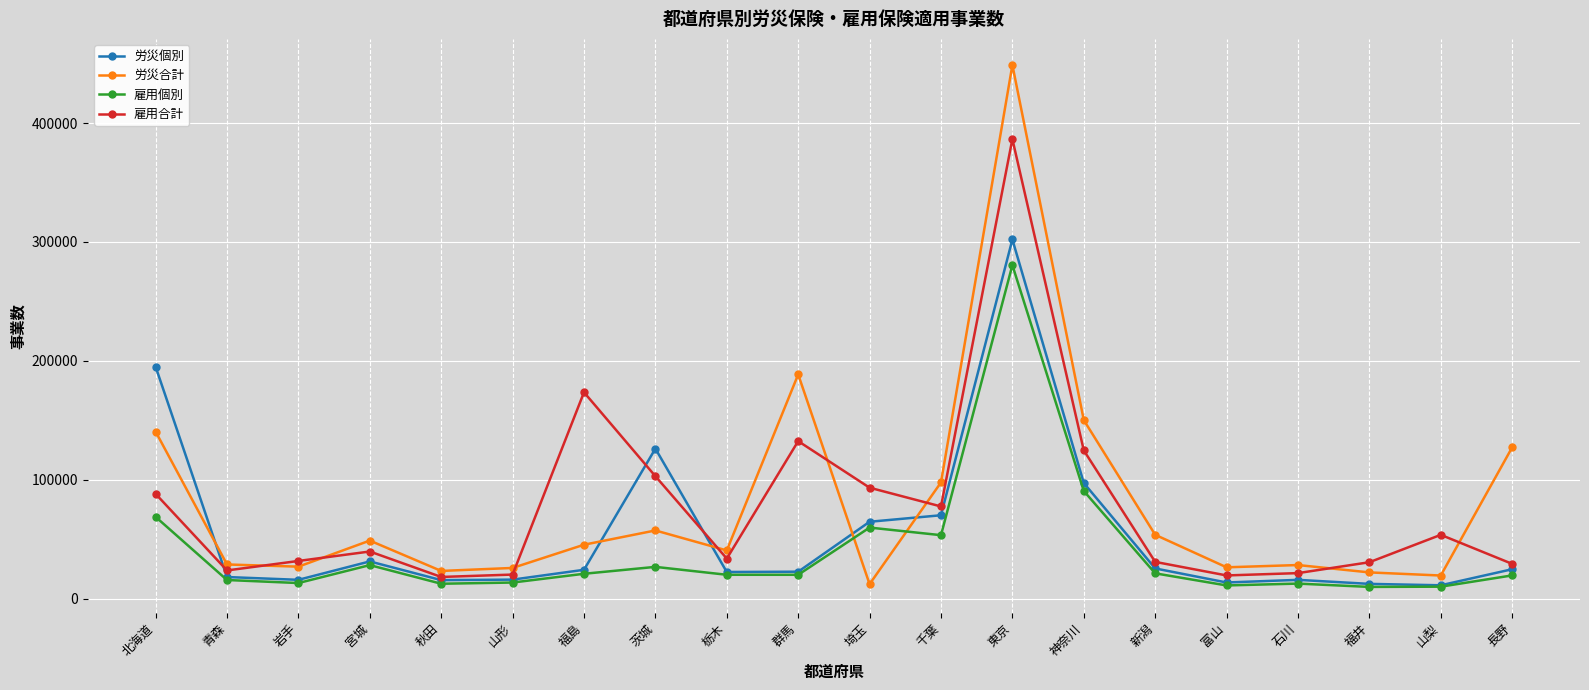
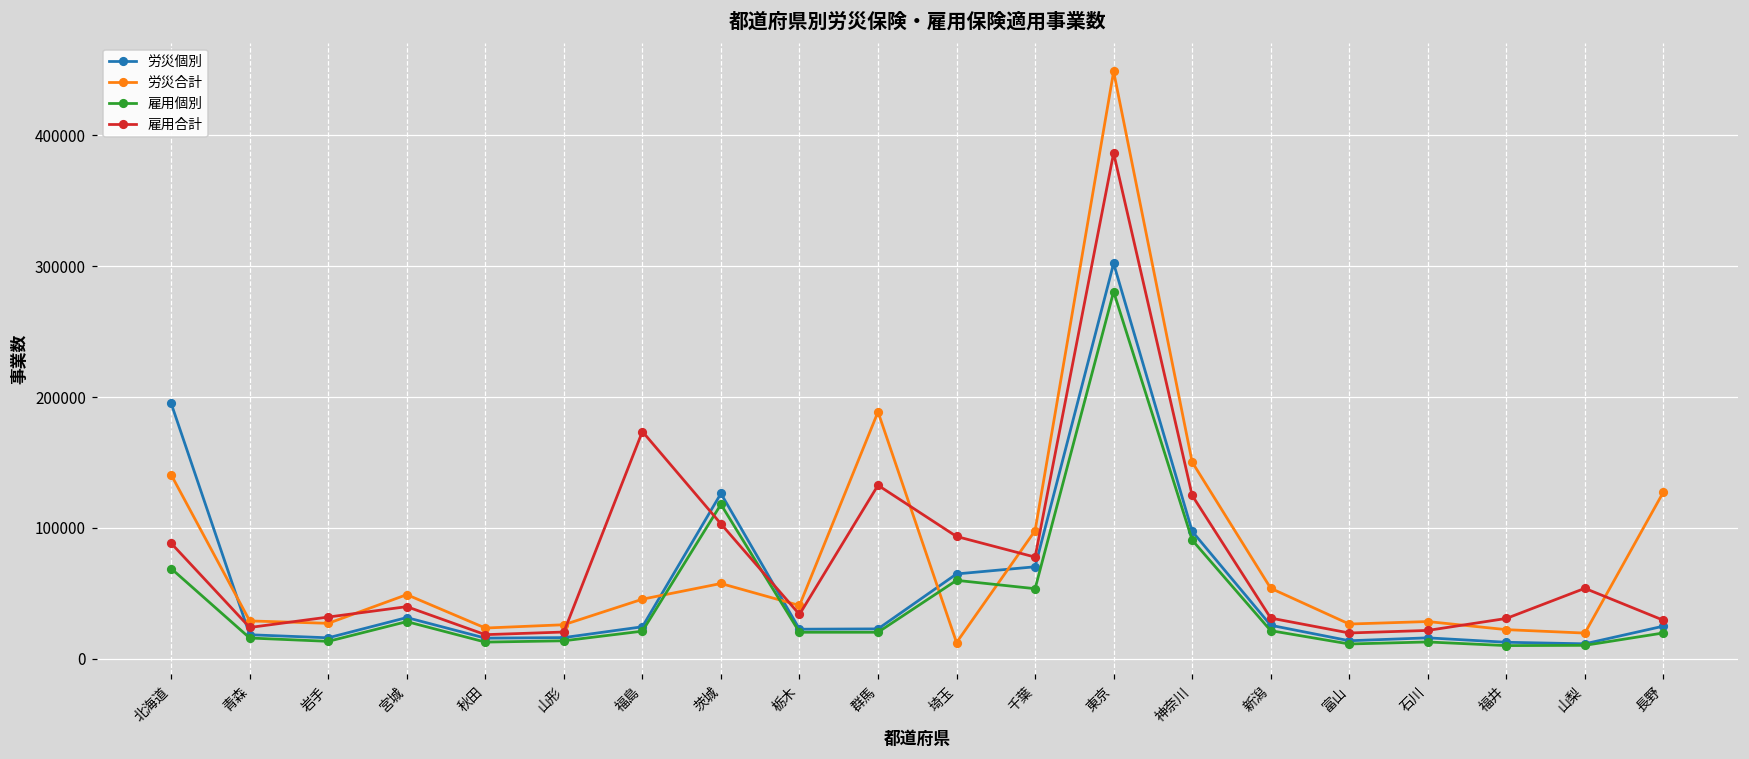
雇用個別, 茨城: 27000 -> 118000
